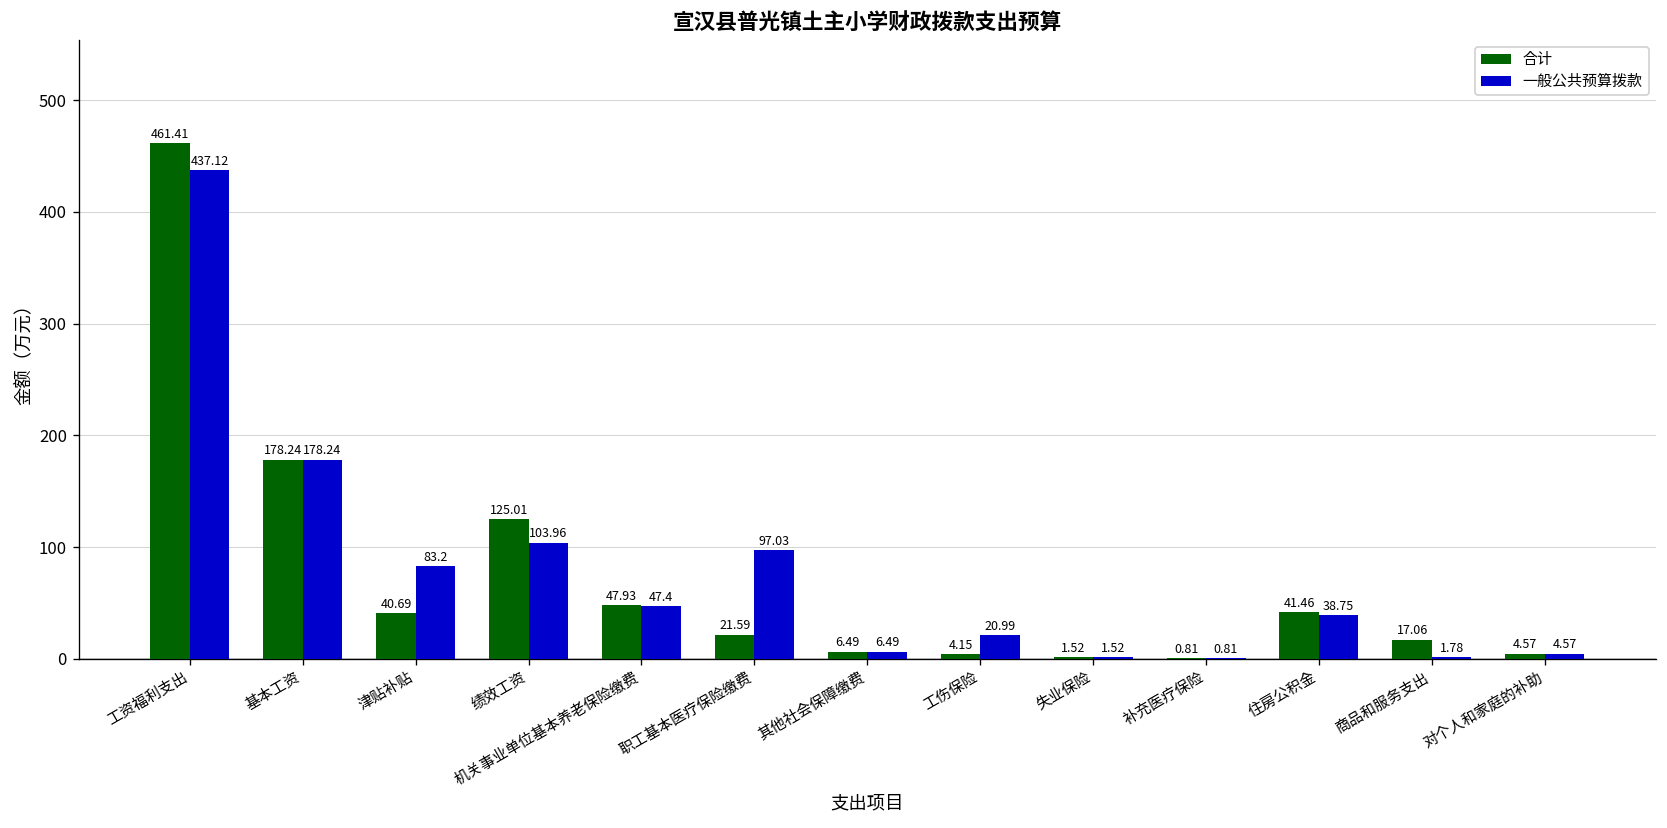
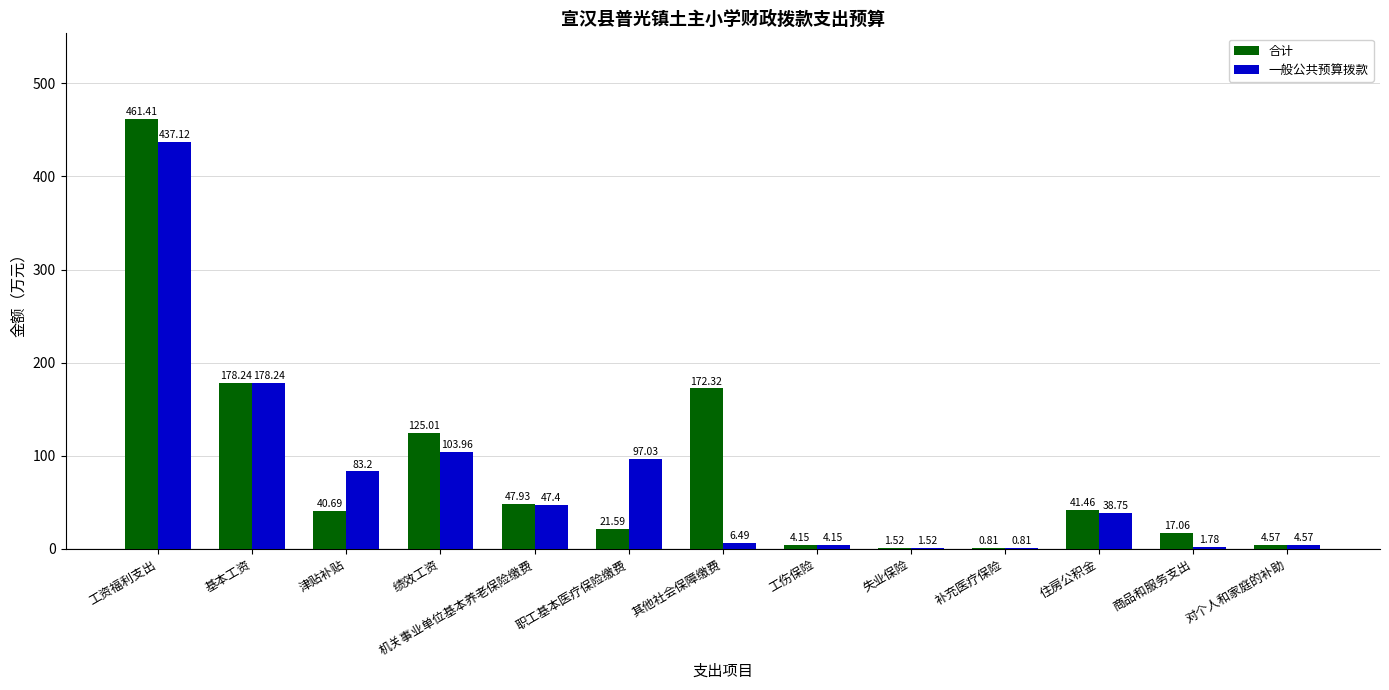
合计, 其他社会保障缴费: 6.49 -> 172.32
一般公共预算拨款, 工伤保险: 20.99 -> 4.15
